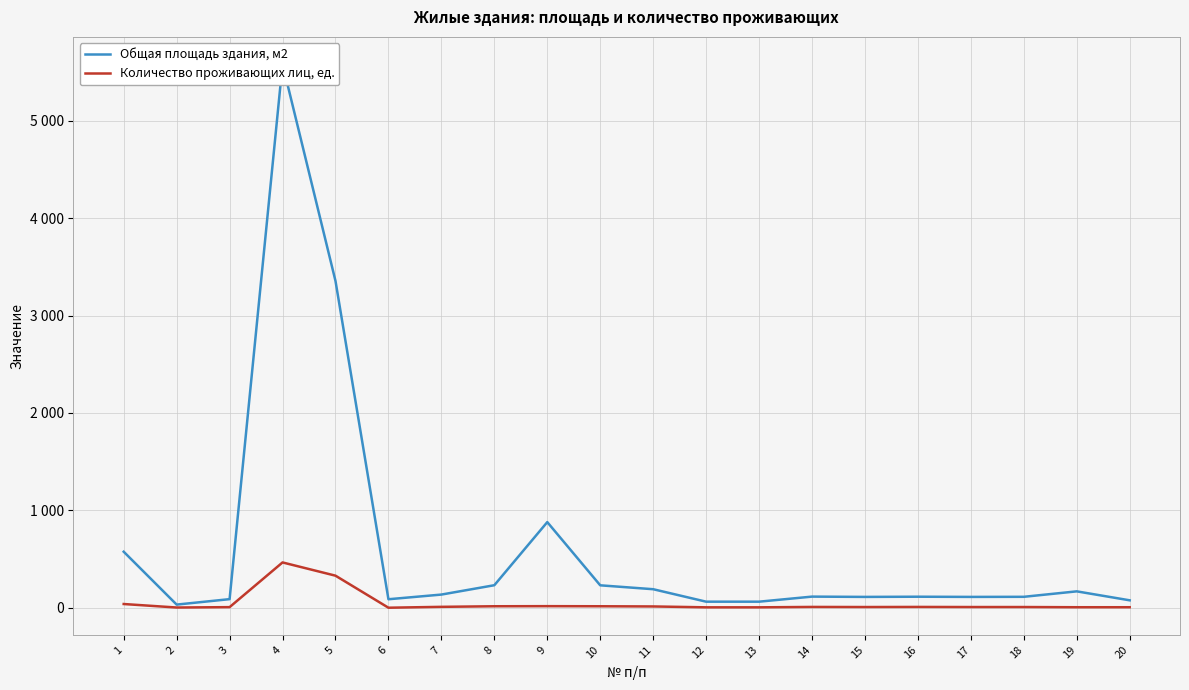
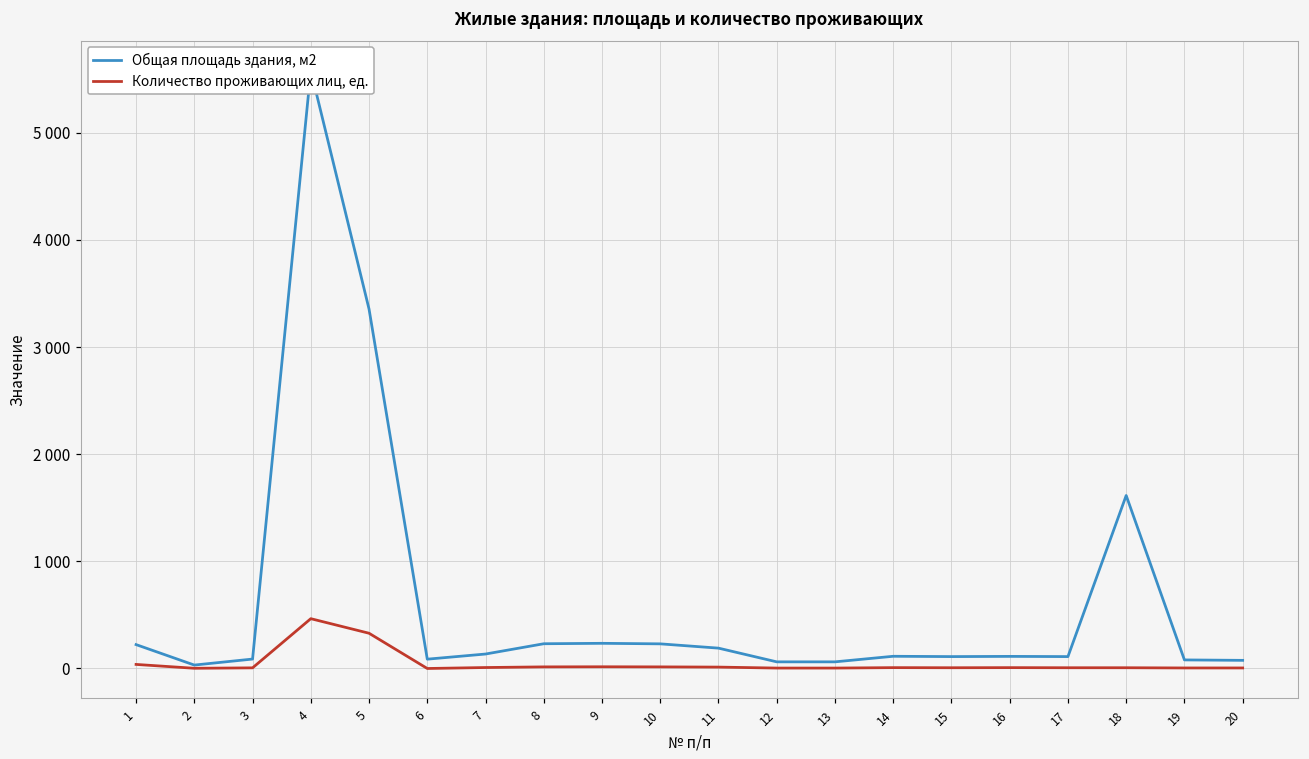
Общая площадь здания, м2, 1: 600 -> 200
Общая площадь здания, м2, 9: 900 -> 200
Общая площадь здания, м2, 18: 100 -> 1600
Общая площадь здания, м2, 19: 200 -> 100
